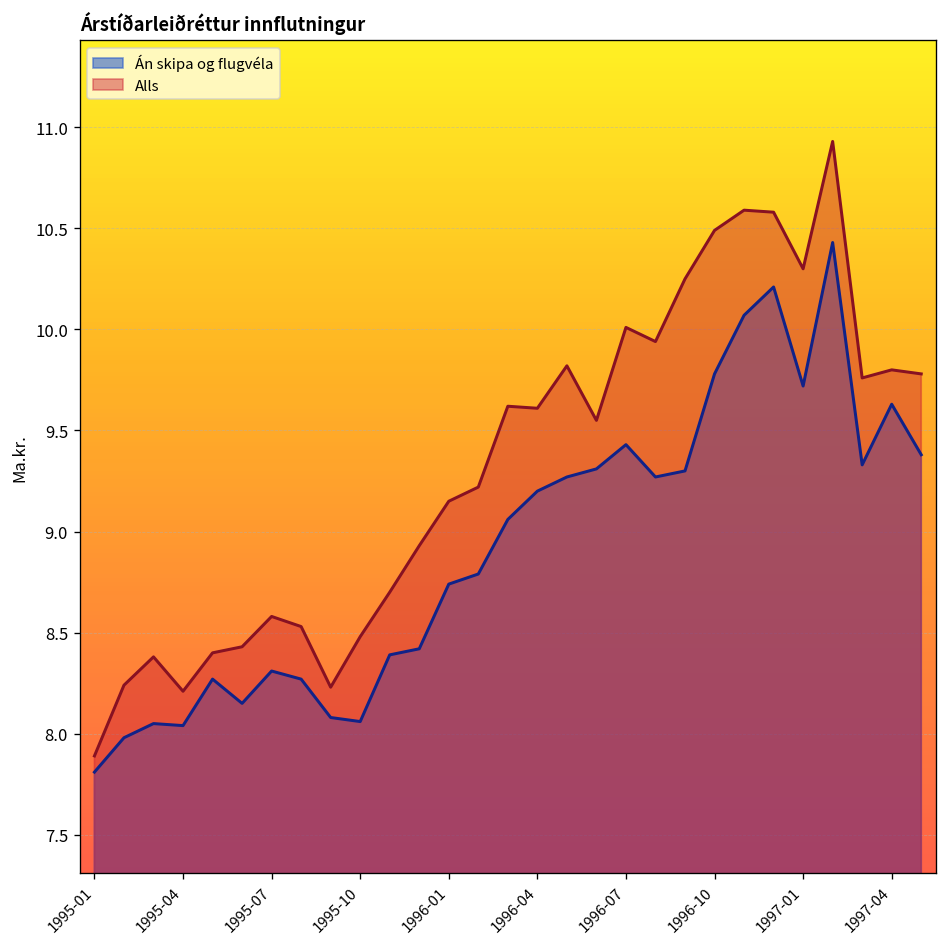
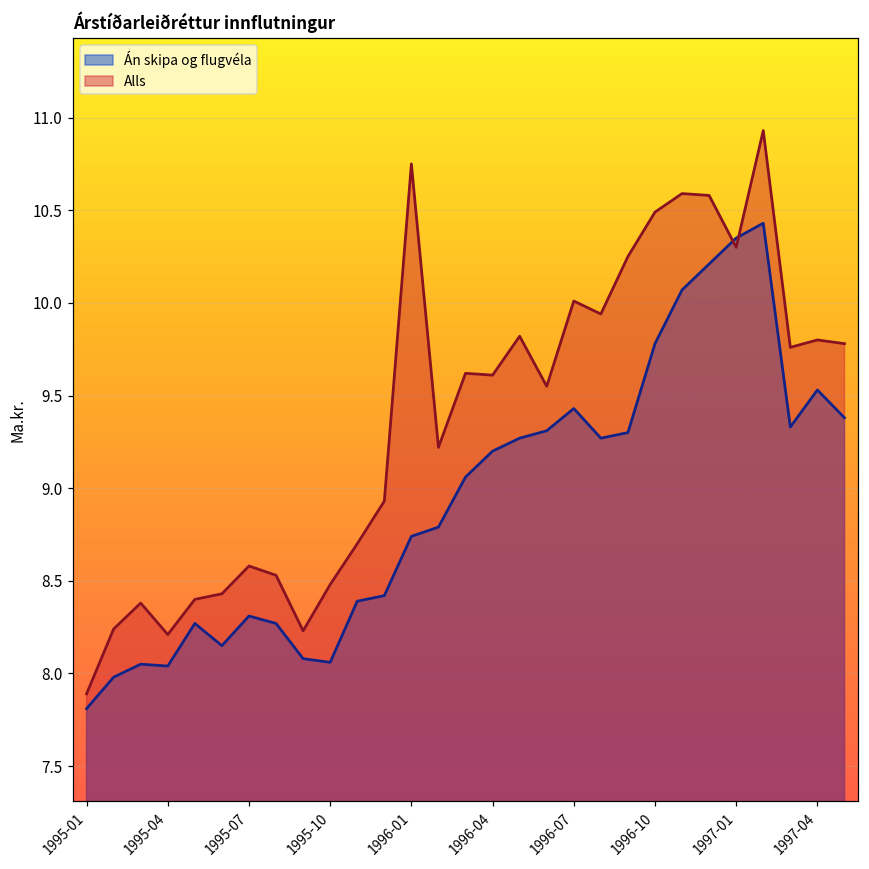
Alls, 1996-01: 9.15 -> 10.75
Án skipa og flugvéla, 1997-01: 9.72 -> 10.35
Án skipa og flugvéla, 1997-04: 9.63 -> 9.53
